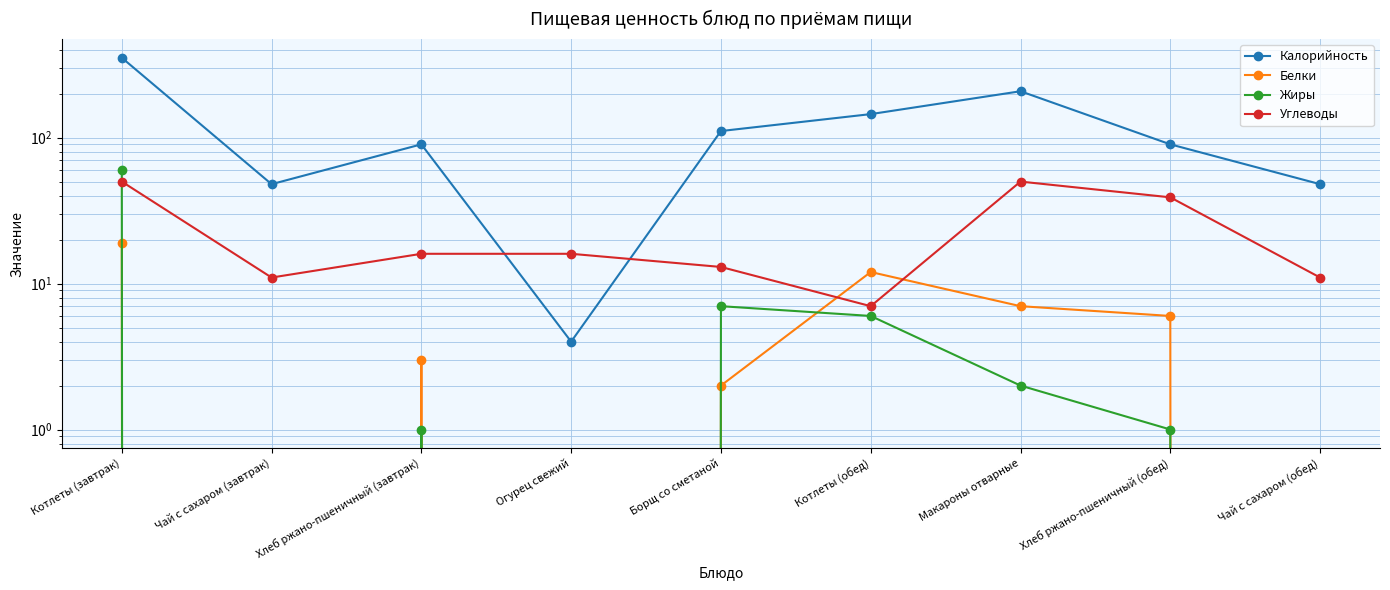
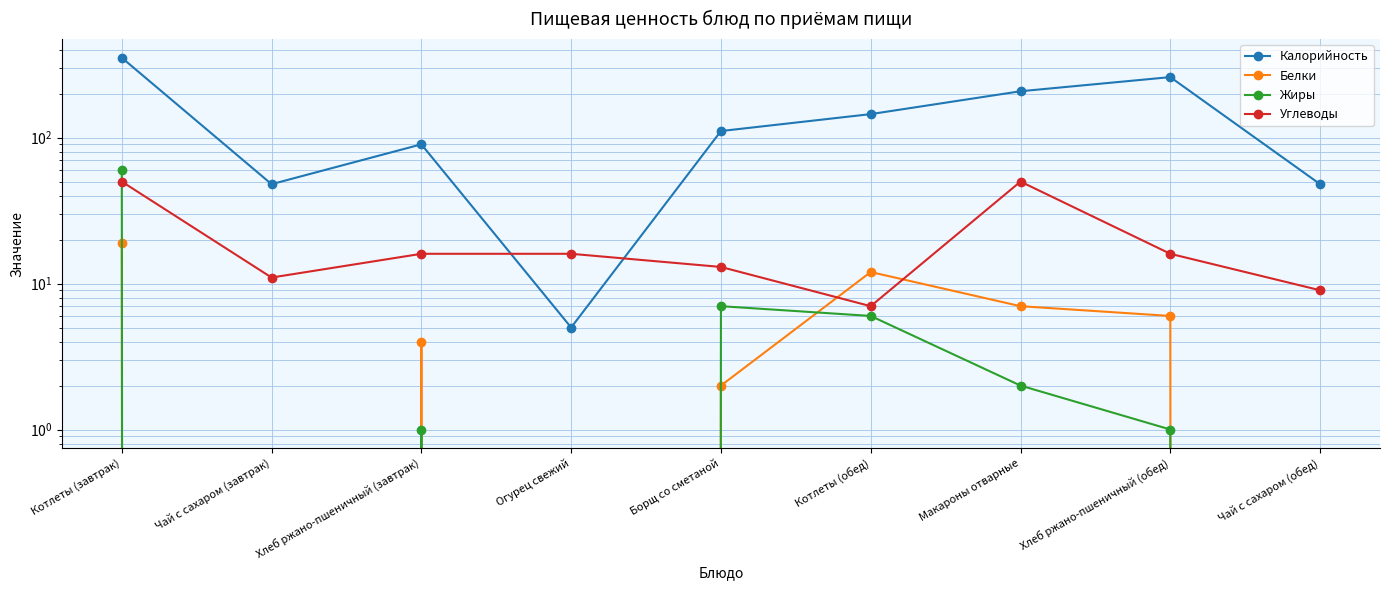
Белки, Хлеб ржано-пшеничный (завтрак): 3 -> 4
Калорийность, Огурец свежий: 4 -> 5
Калорийность, Хлеб ржано-пшеничный (обед): 90 -> 260
Углеводы, Хлеб ржано-пшеничный (обед): 39 -> 16
Углеводы, Чай с сахаром (обед): 11 -> 9
